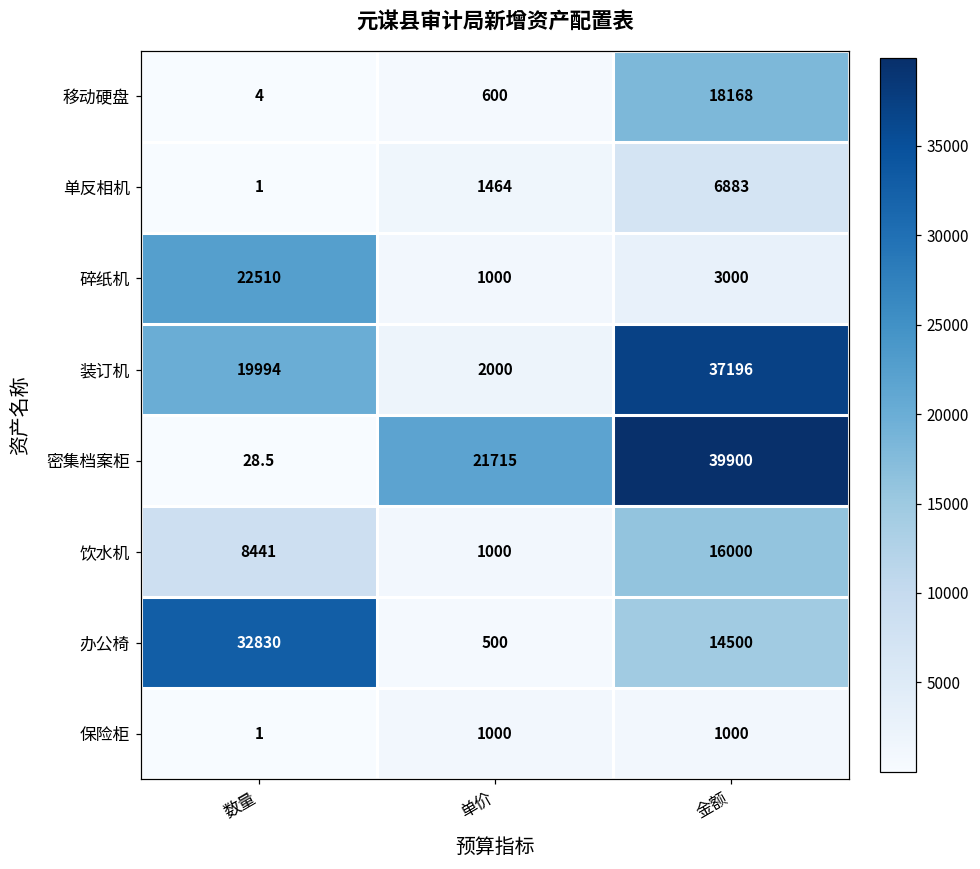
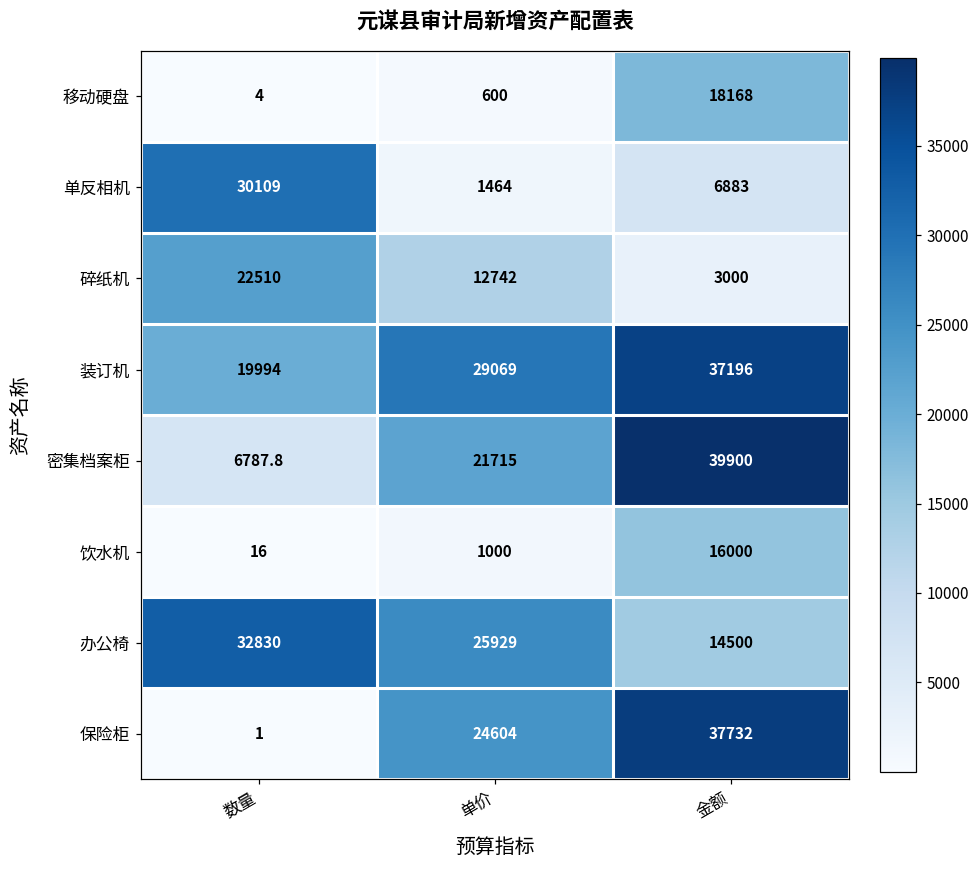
单反相机, 数量: 1 -> 30109
碎纸机, 单价: 1000 -> 12742
装订机, 单价: 2000 -> 29069
密集档案柜, 数量: 28.5 -> 6787.8
饮水机, 数量: 8441 -> 16
办公椅, 单价: 500 -> 25929
保险柜, 单价: 1000 -> 24604
保险柜, 金额: 1000 -> 37732
